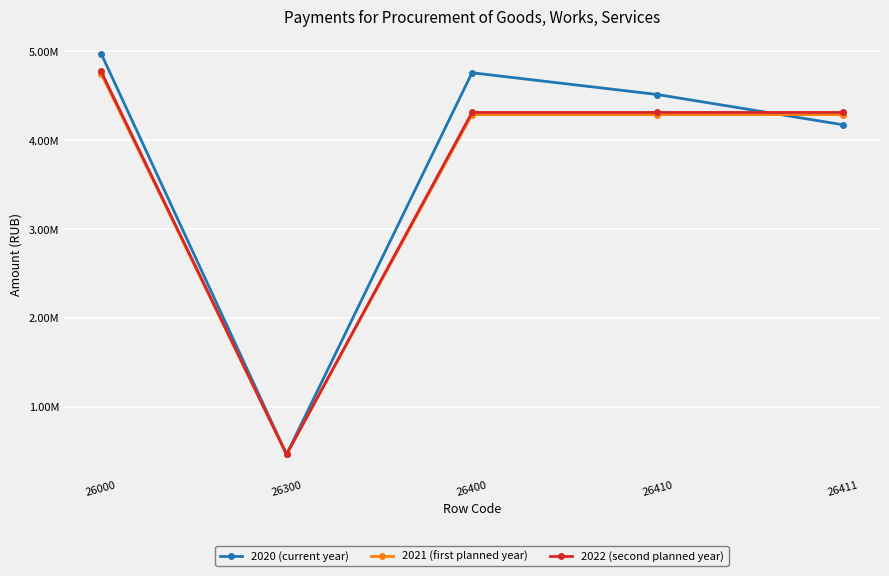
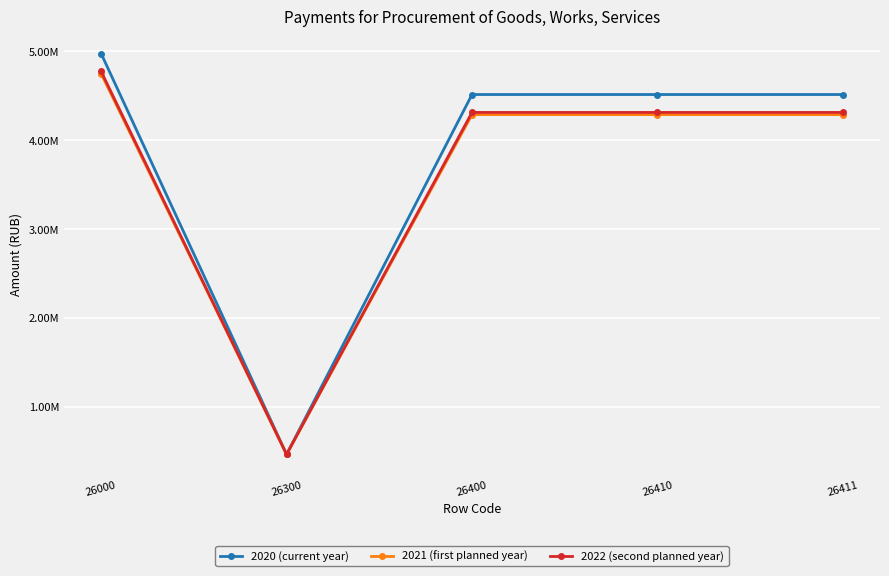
2020 (current year), 26400: 4800000 -> 4500000
2020 (current year), 26411: 4200000 -> 4500000
